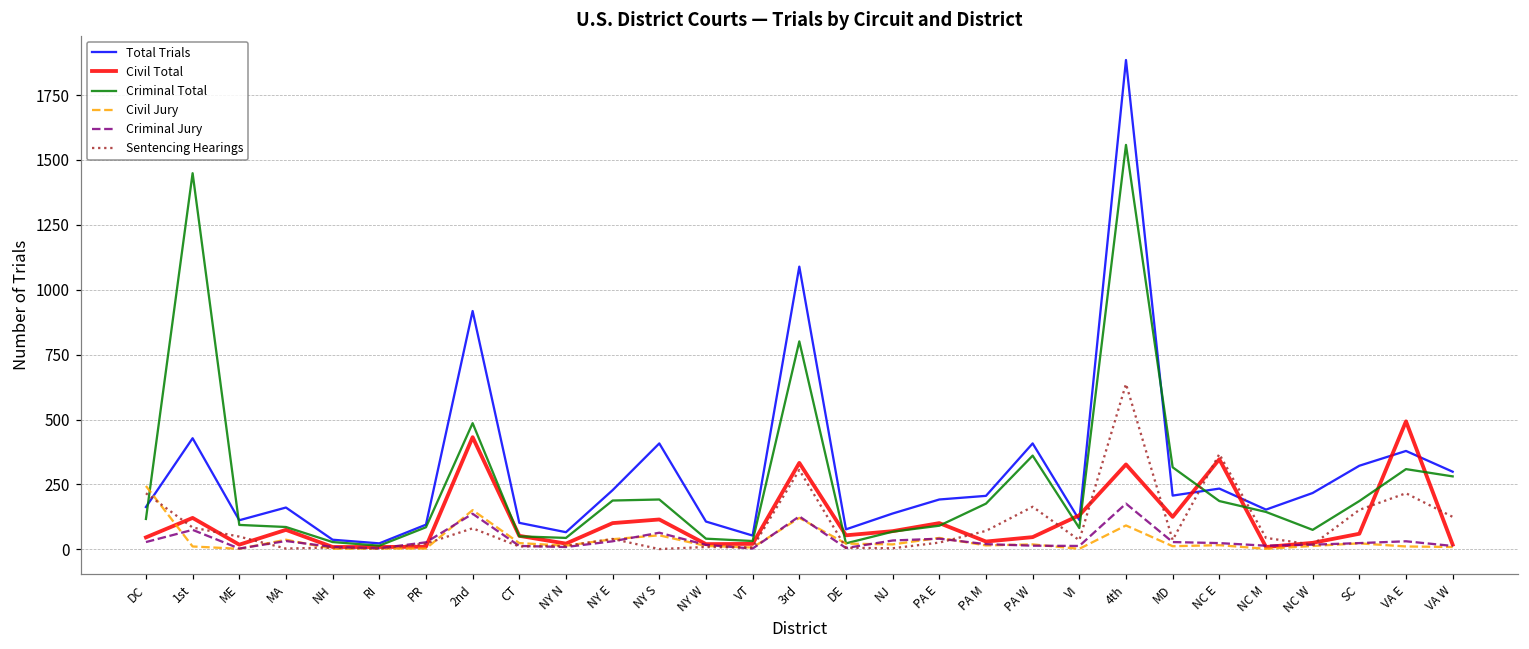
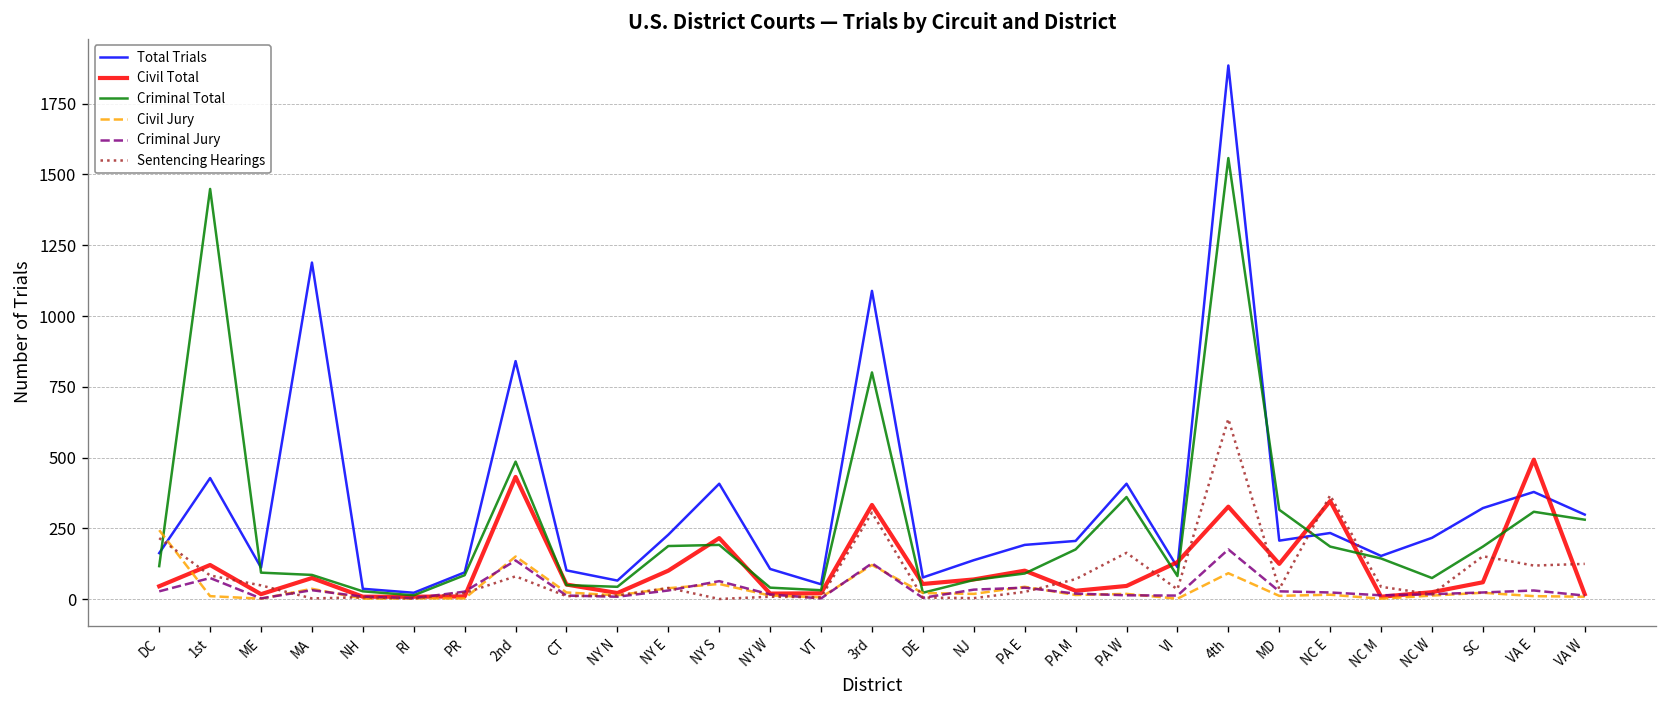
Total Trials, MA: 160 -> 1190
Total Trials, 2nd: 920 -> 840
Civil Total, NY S: 120 -> 220
Sentencing Hearings, VA E: 220 -> 120
